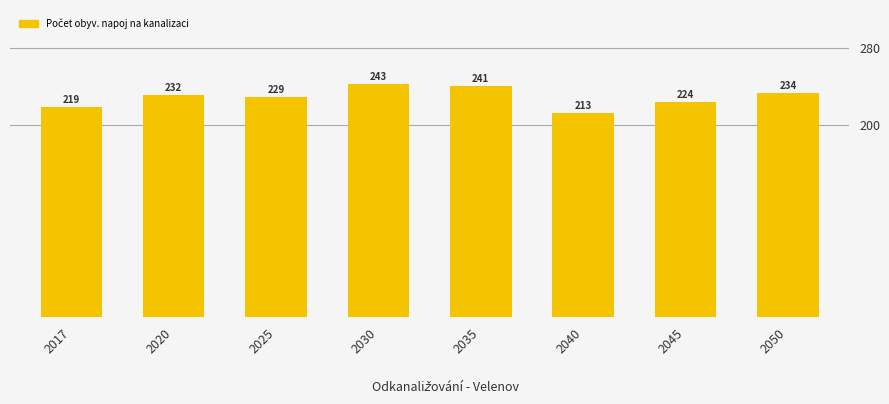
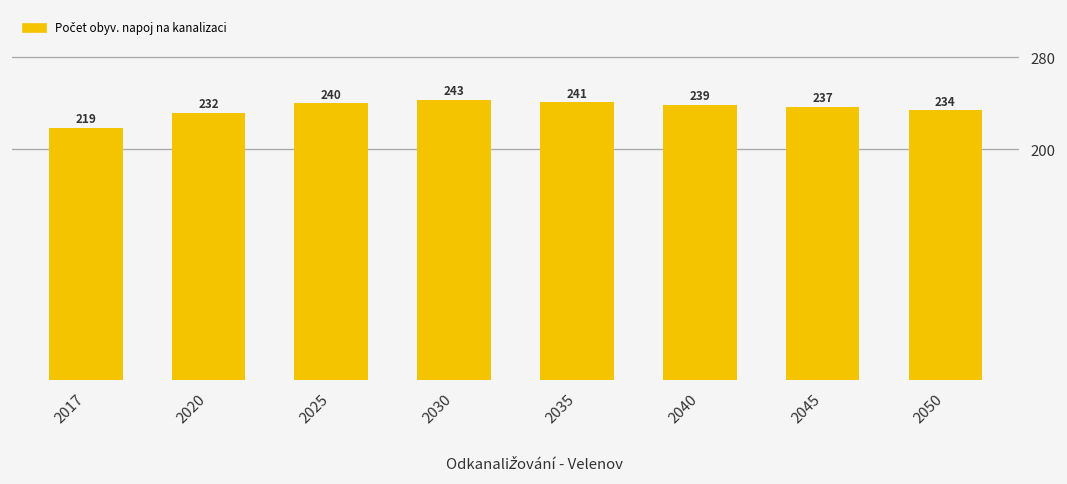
2025: 229 -> 240
2040: 213 -> 239
2045: 224 -> 237
